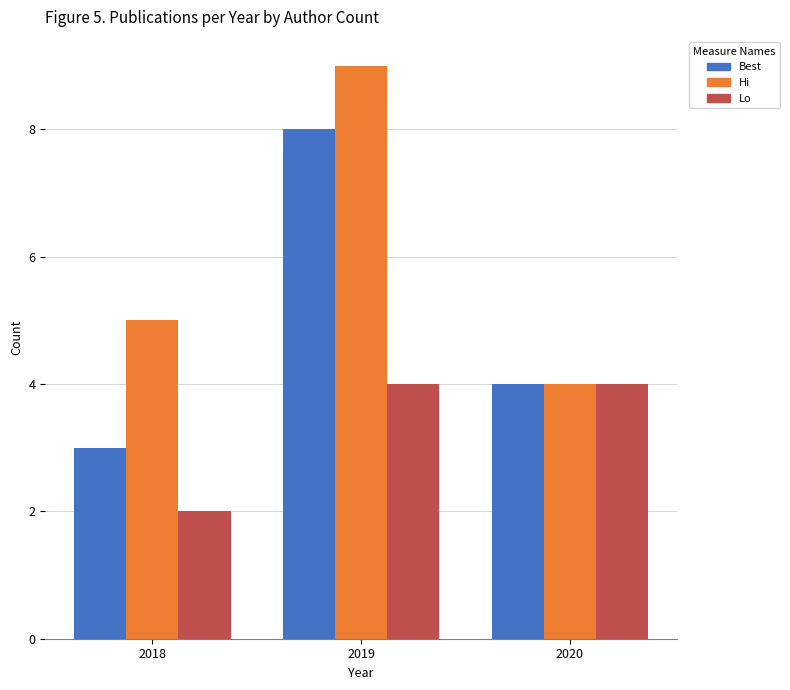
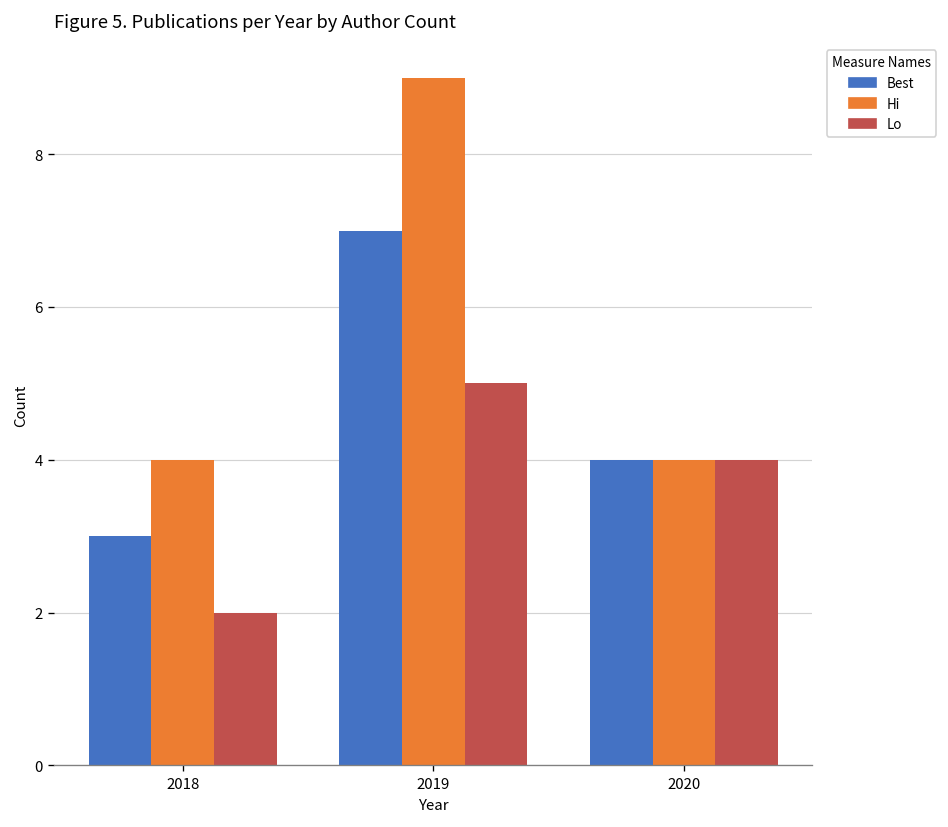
Hi, 2018: 5 -> 4
Best, 2019: 8 -> 7
Lo, 2019: 4 -> 5
